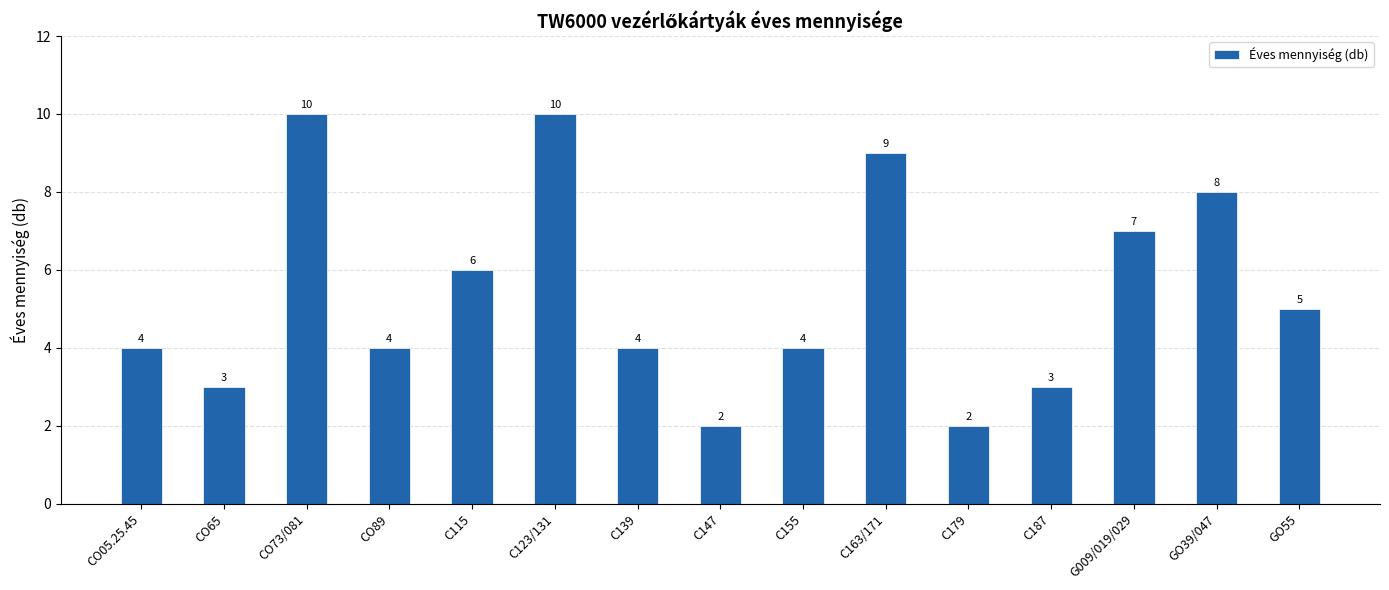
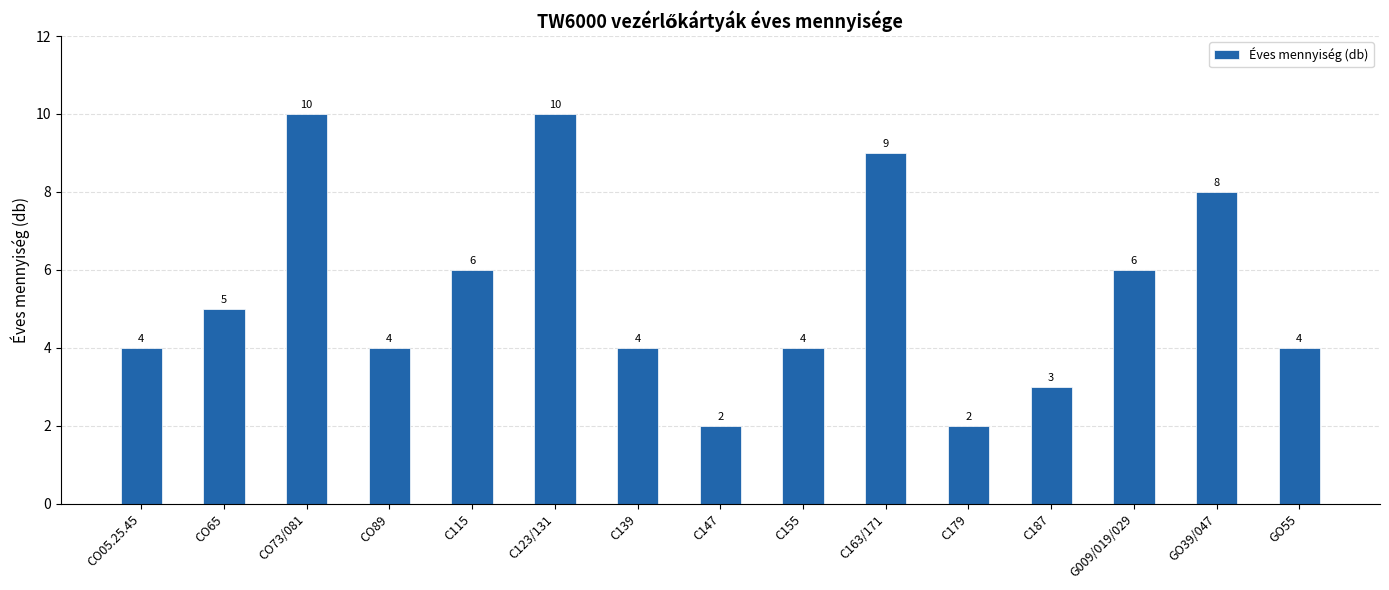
CO65: 3 -> 5
G009/019/029: 7 -> 6
GO55: 5 -> 4
